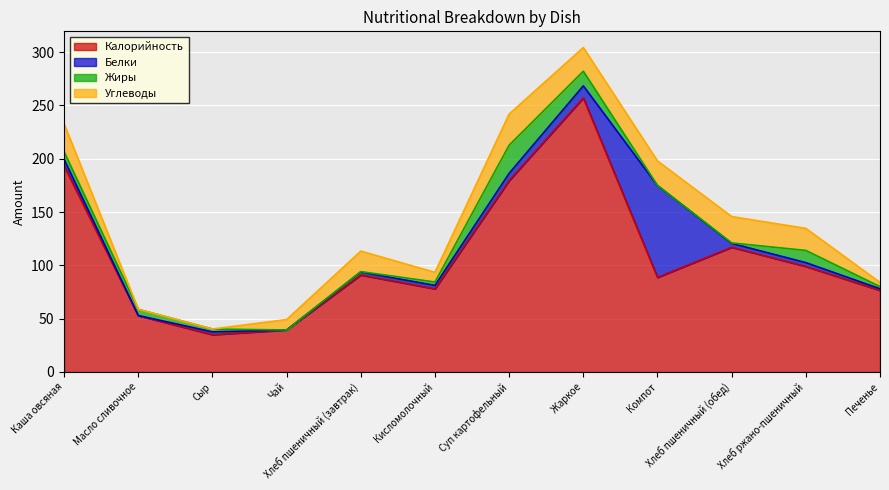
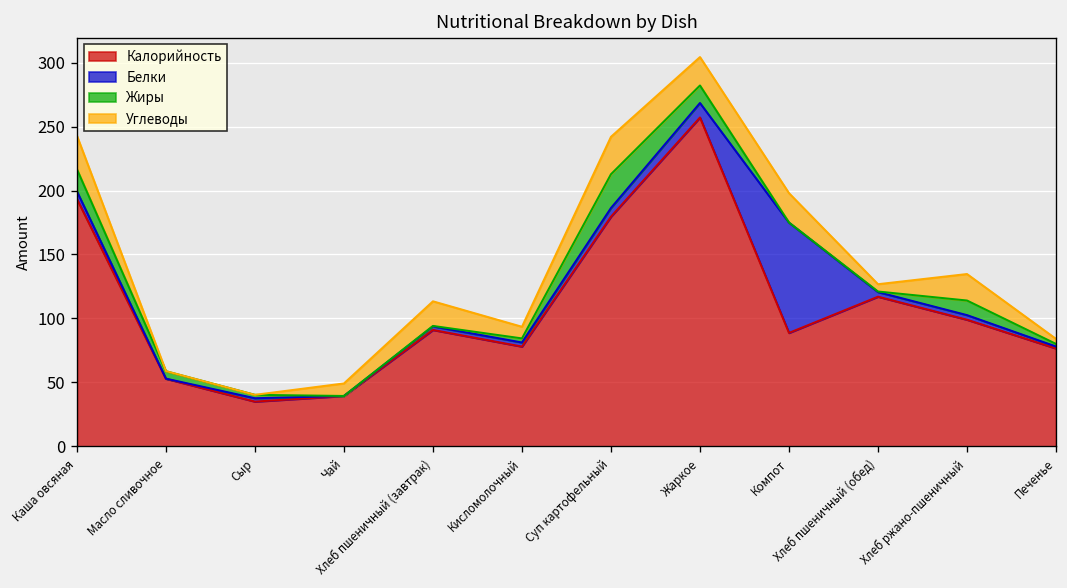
Жиры, Каша овсяная: 7 -> 17
Углеводы, Хлеб пшеничный (обед): 25 -> 6
